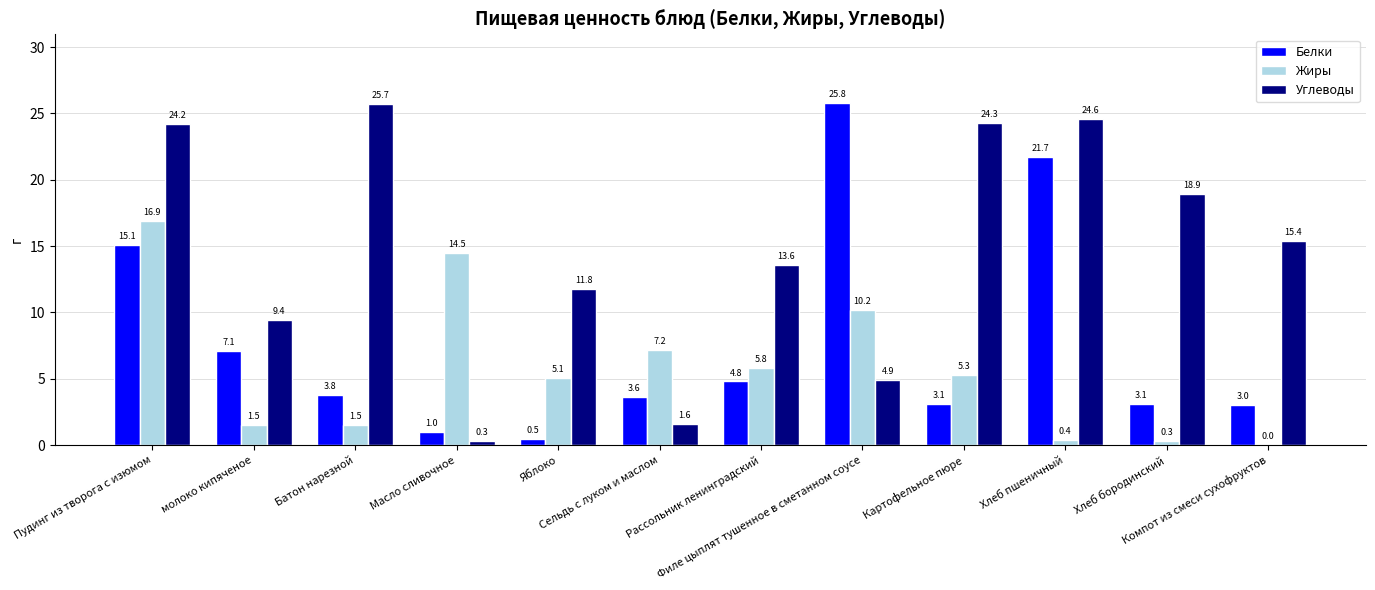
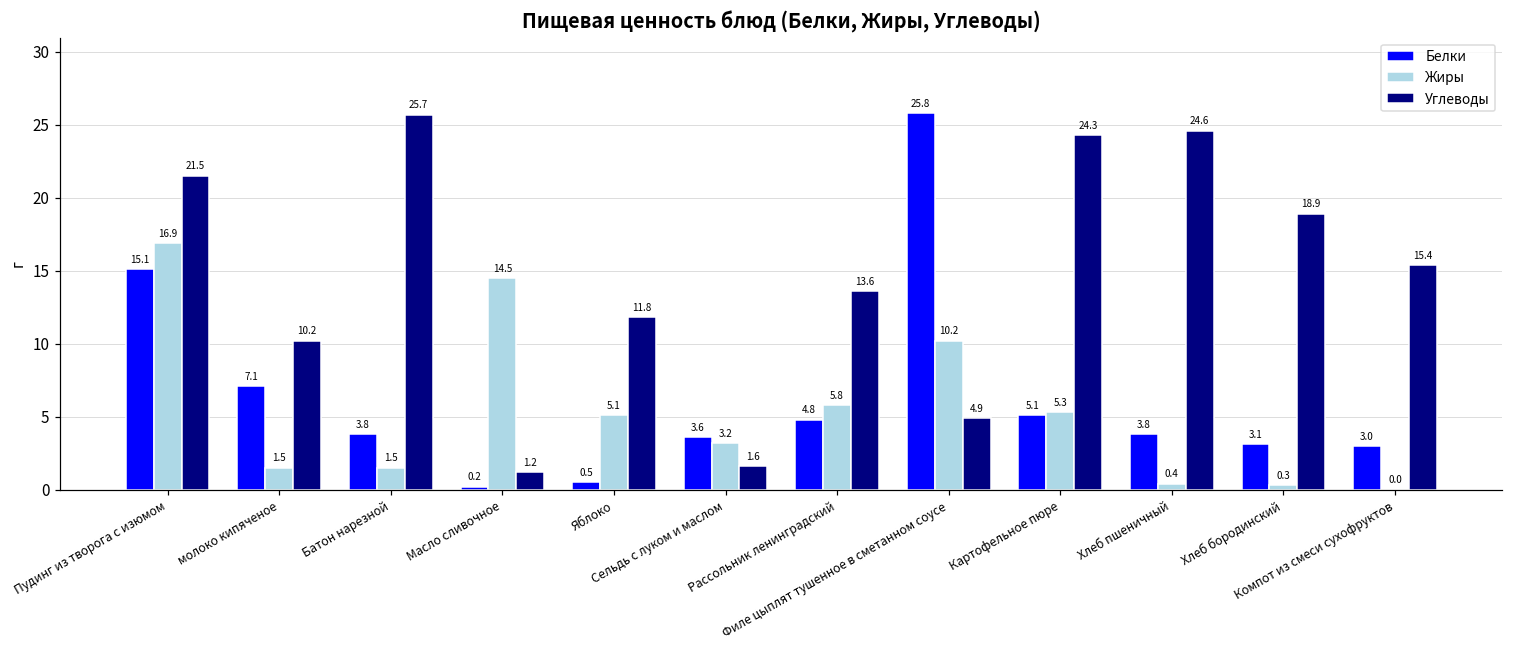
Углеводы, Пудинг из творога с изюмом: 24.2 -> 21.5
Углеводы, молоко кипяченое: 9.4 -> 10.2
Белки, Масло сливочное: 1.0 -> 0.2
Углеводы, Масло сливочное: 0.3 -> 1.2
Жиры, Сельдь с луком и маслом: 7.2 -> 3.2
Белки, Картофельное пюре: 3.1 -> 5.1
Белки, Хлеб пшеничный: 21.7 -> 3.8
